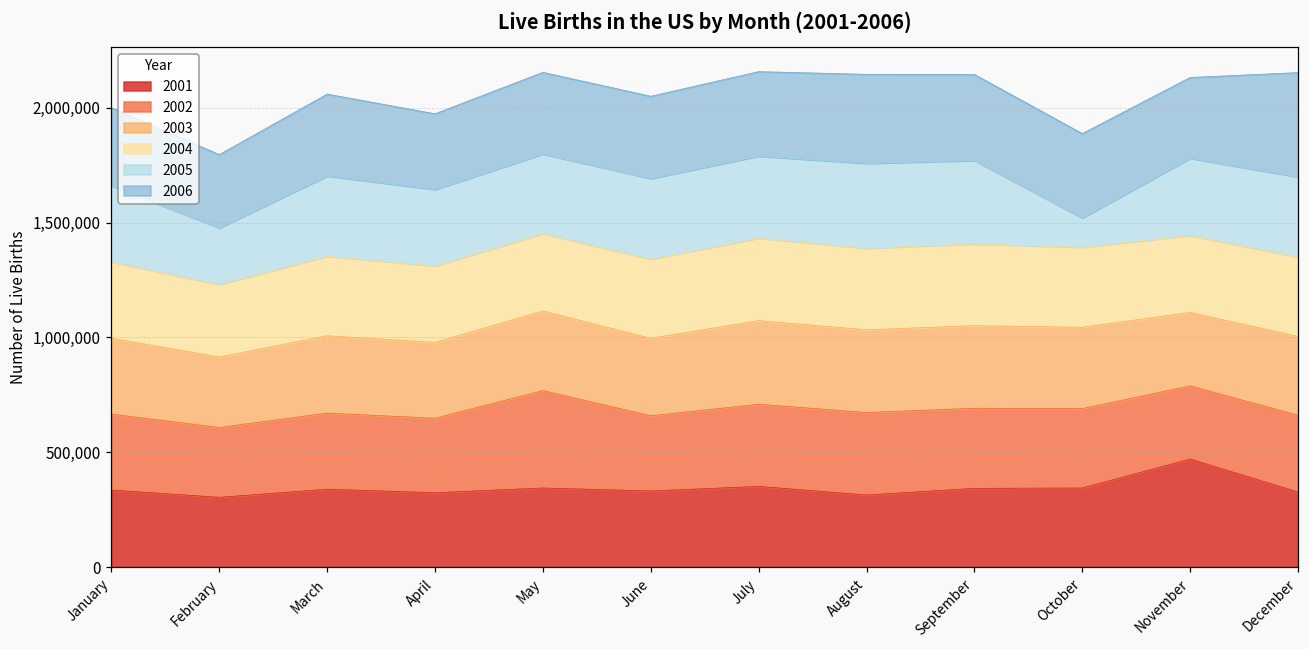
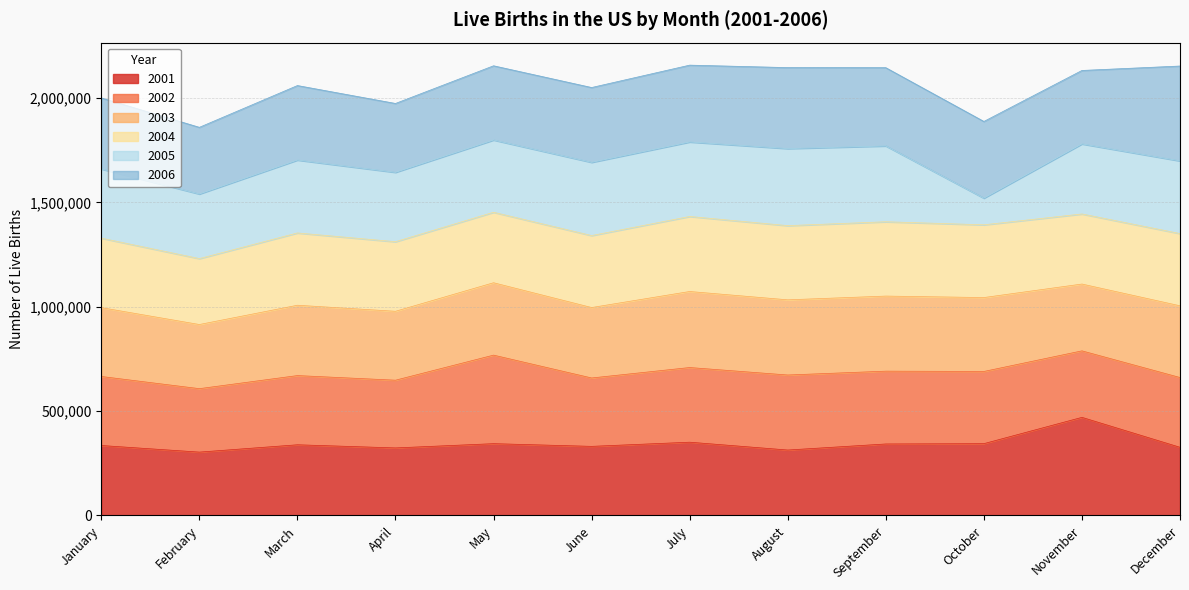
2005, February: 250,000 -> 310,000
